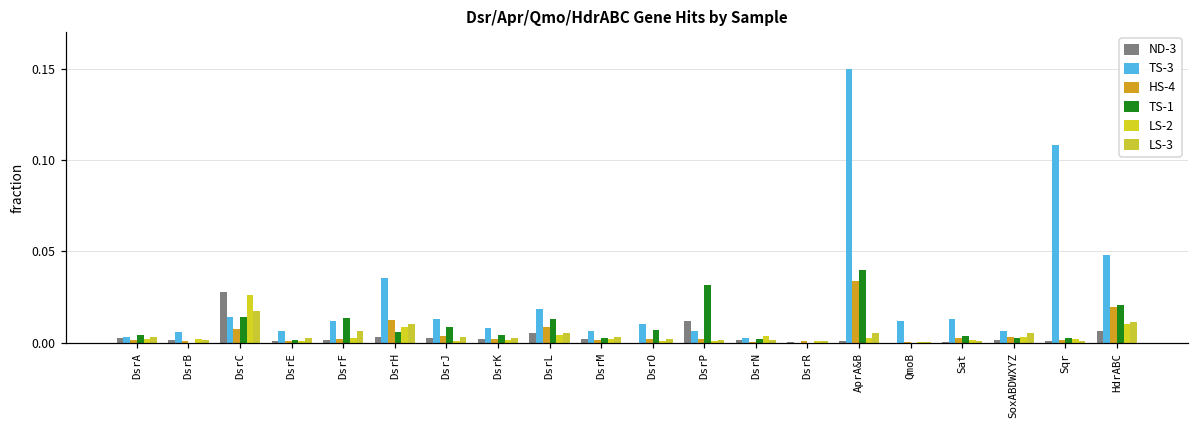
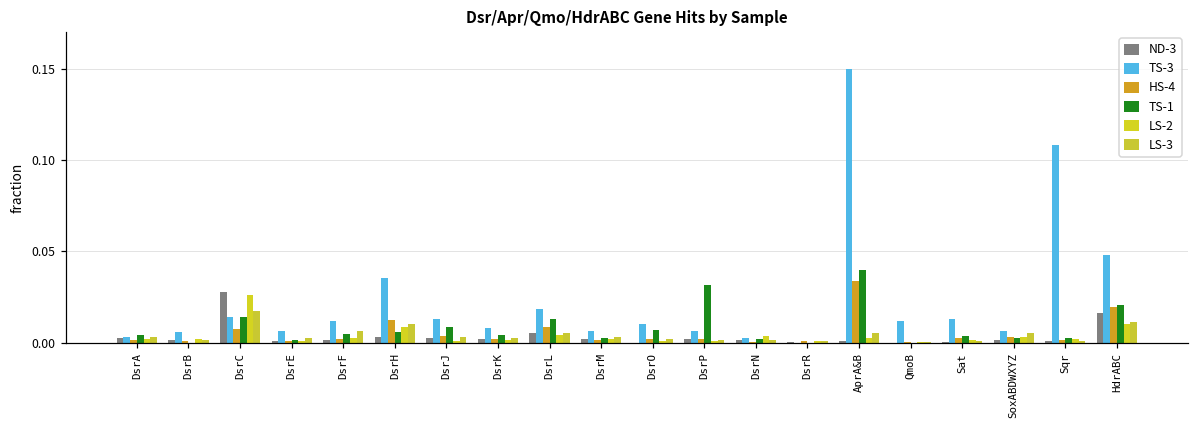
TS-1, DsrF: 0.014 -> 0.005
ND-3, DsrP: 0.012 -> 0.002
ND-3, HdrABC: 0.007 -> 0.016
